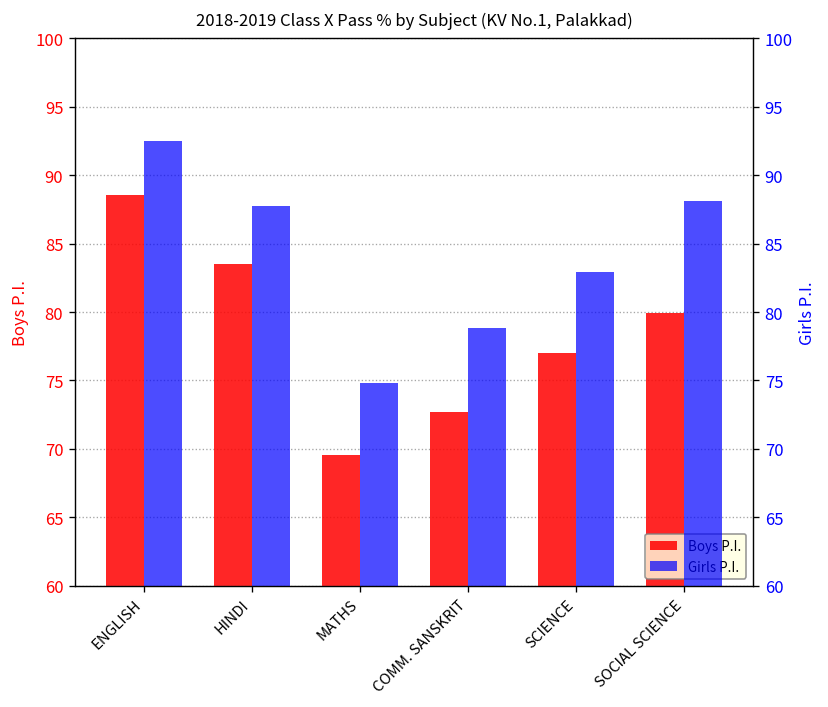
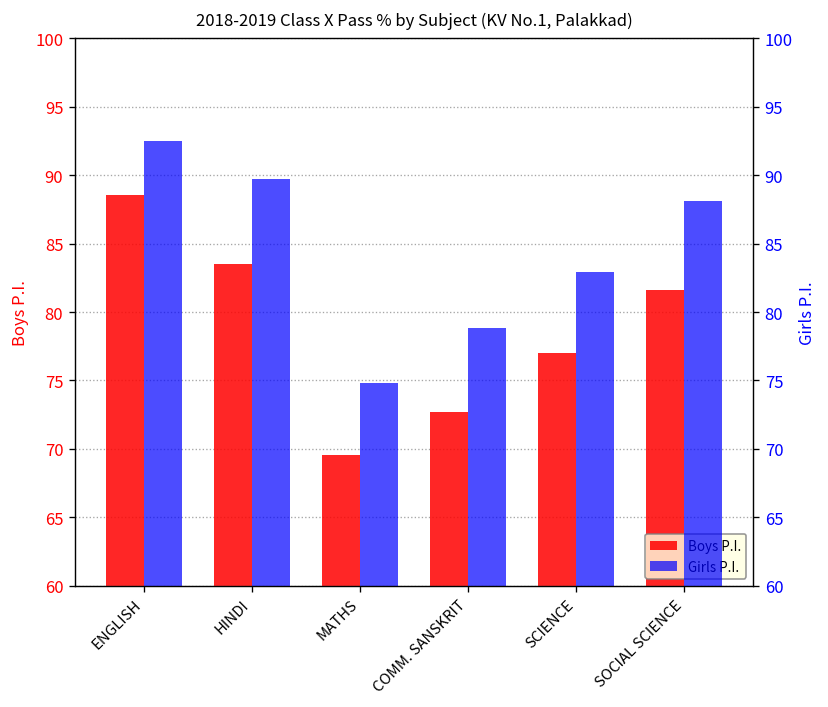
Boys P.I., SOCIAL SCIENCE: 79.9 -> 81.6
Girls P.I., HINDI: 87.8 -> 89.7
